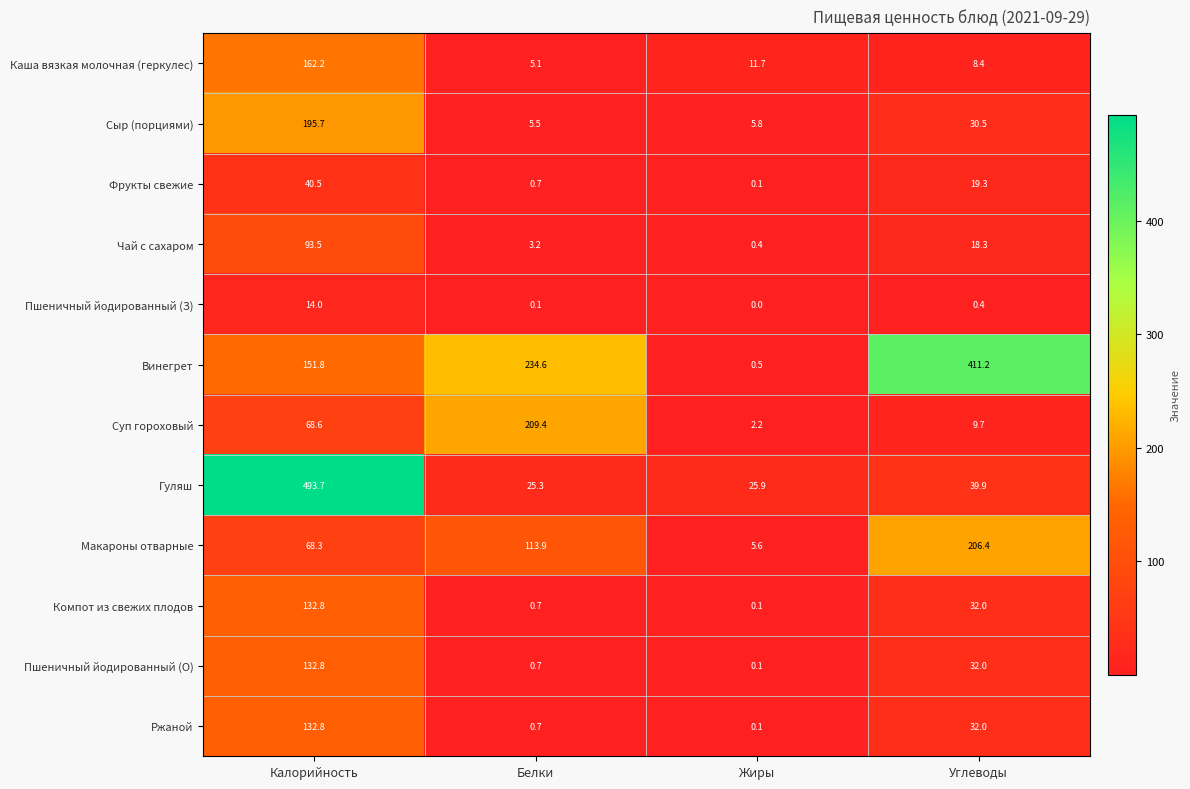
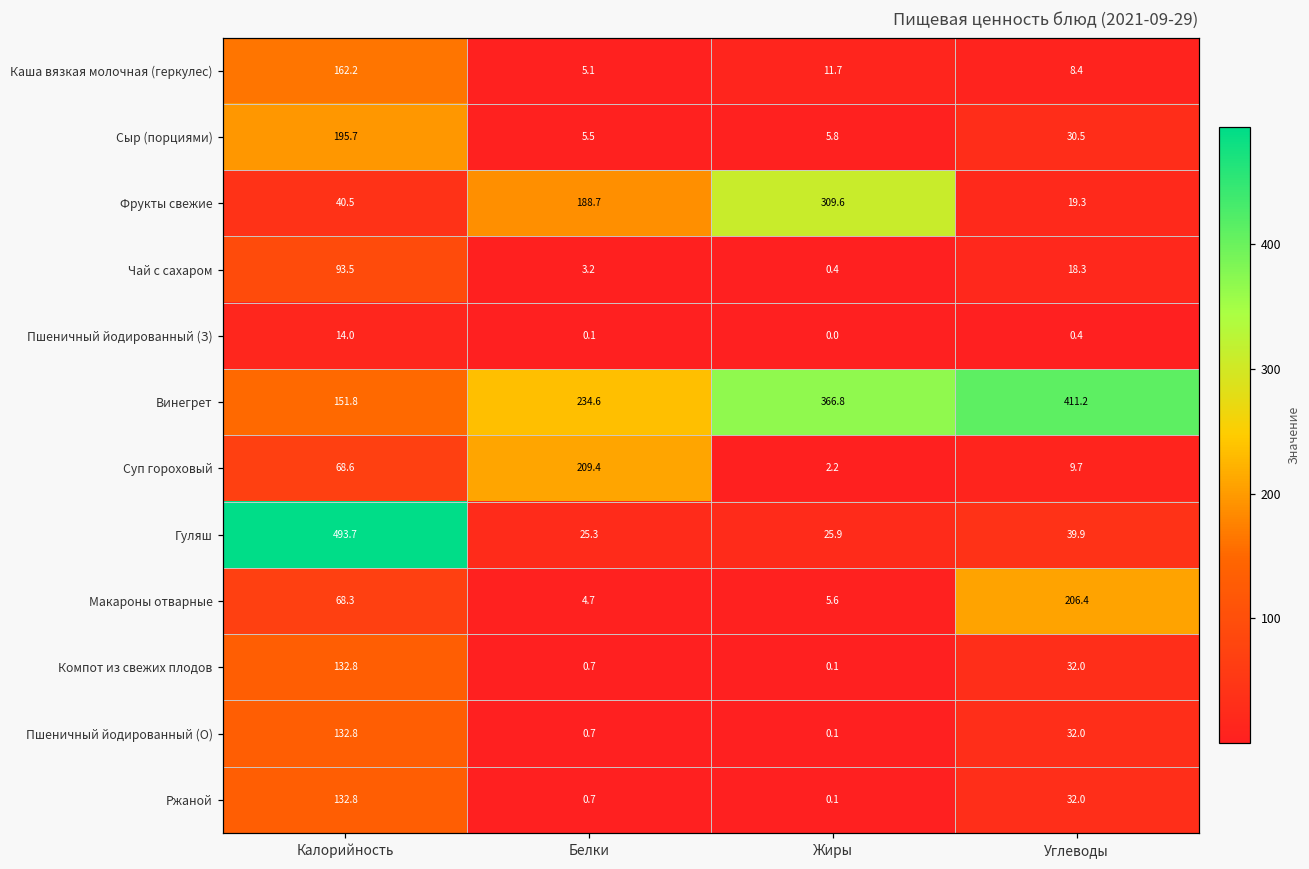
Фрукты свежие, Белки: 0.7 -> 188.7
Фрукты свежие, Жиры: 0.1 -> 309.6
Винегрет, Жиры: 0.5 -> 366.8
Макароны отварные, Белки: 113.9 -> 4.7
